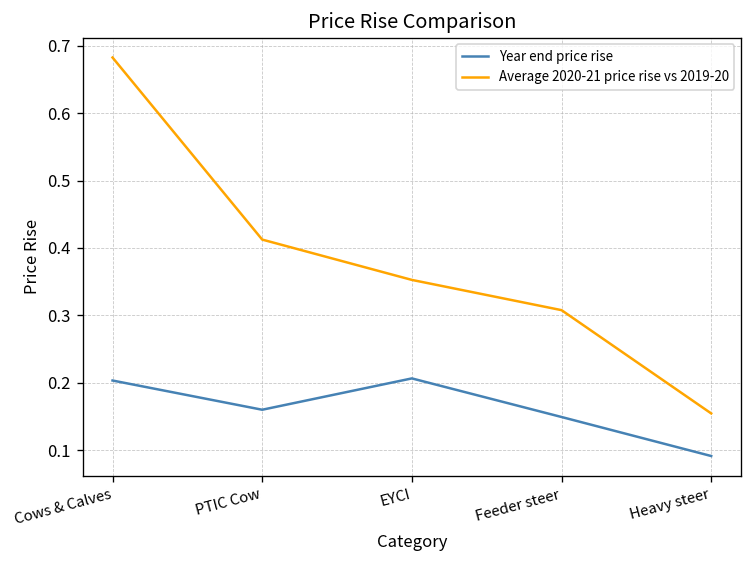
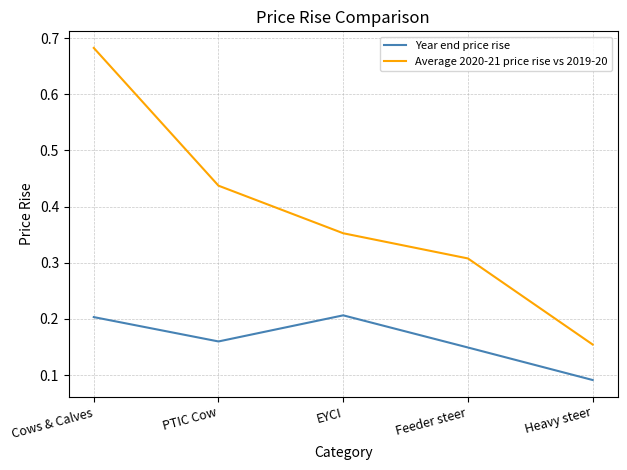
Average 2020-21 price rise vs 2019-20, PTIC Cow: 0.41 -> 0.44
